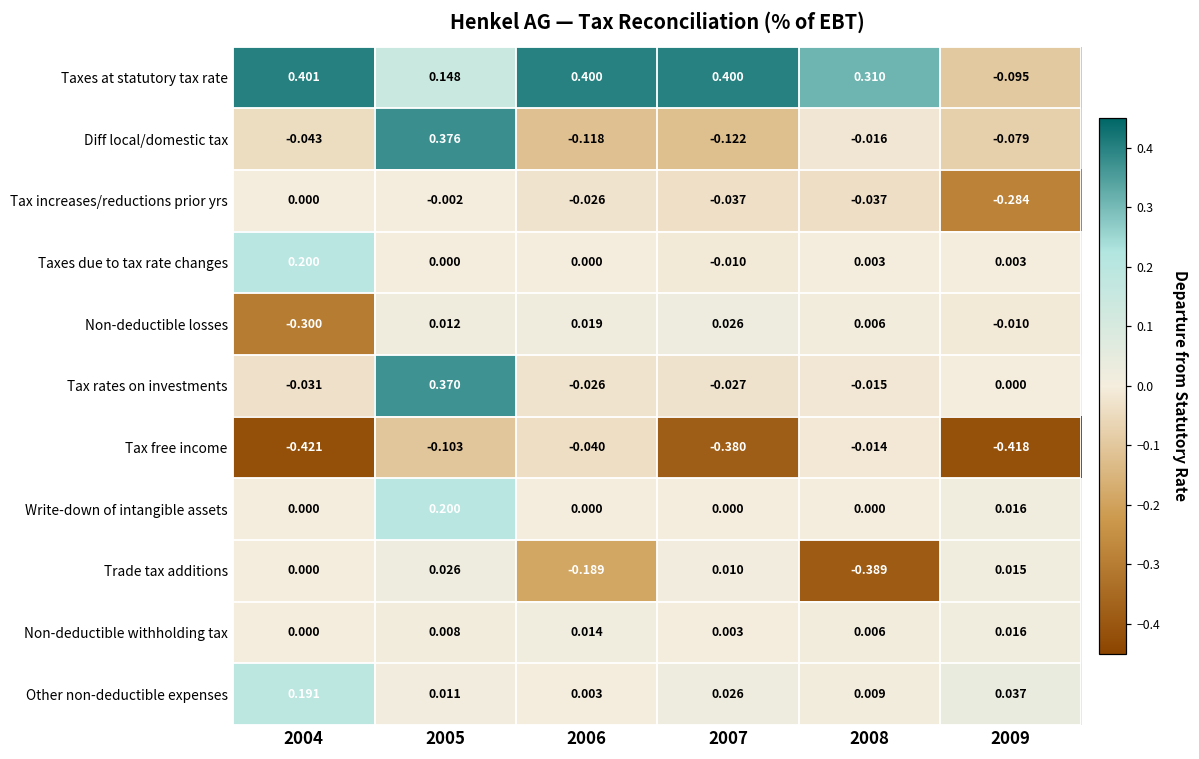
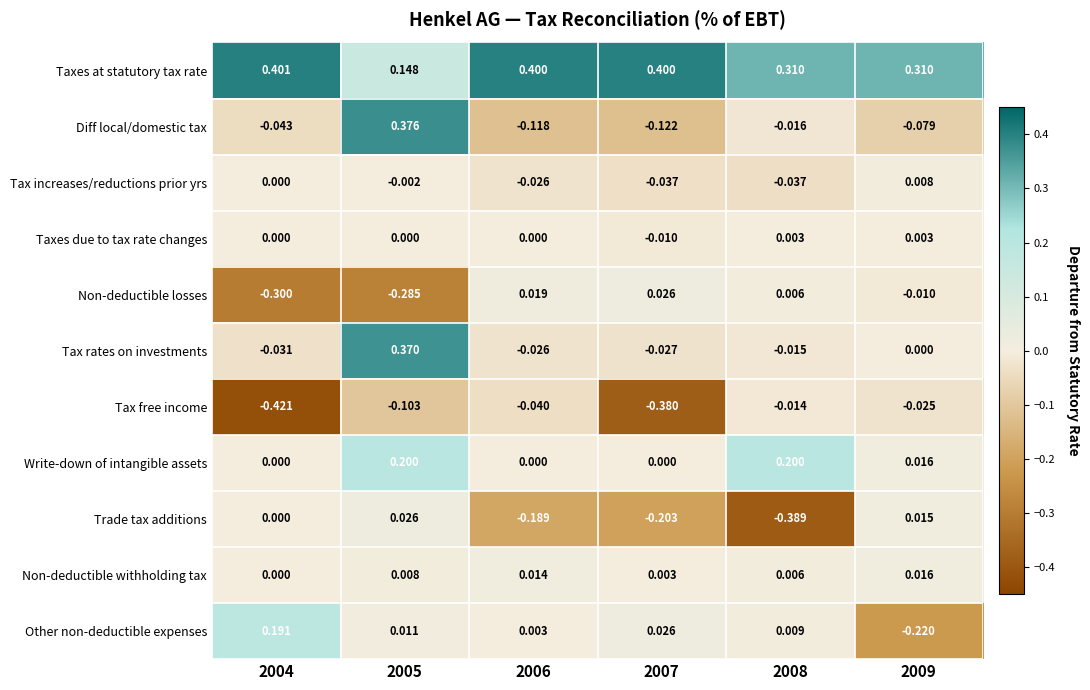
Taxes at statutory tax rate, 2009: -0.095 -> 0.310
Tax increases/reductions prior yrs, 2009: -0.284 -> 0.008
Taxes due to tax rate changes, 2004: 0.200 -> 0.000
Non-deductible losses, 2005: 0.012 -> -0.285
Tax free income, 2009: -0.418 -> -0.025
Write-down of intangible assets, 2008: 0.000 -> 0.200
Trade tax additions, 2007: 0.010 -> -0.203
Other non-deductible expenses, 2009: 0.037 -> -0.220
